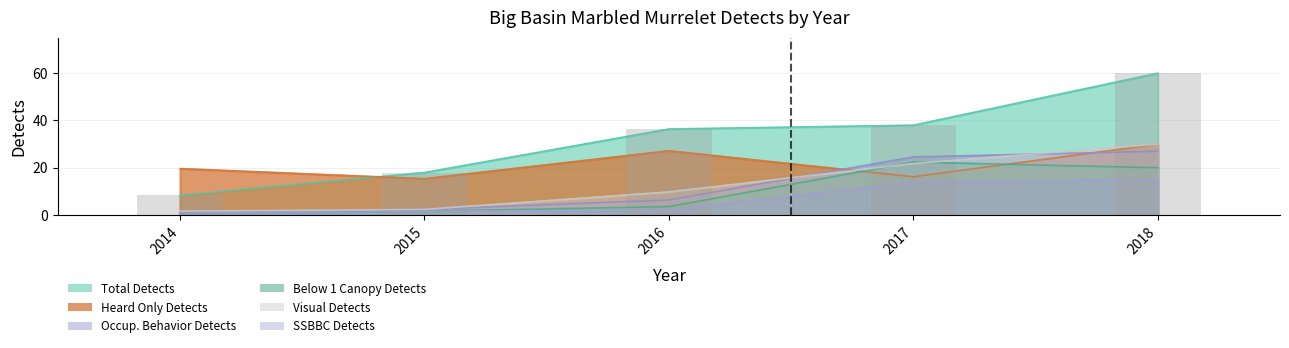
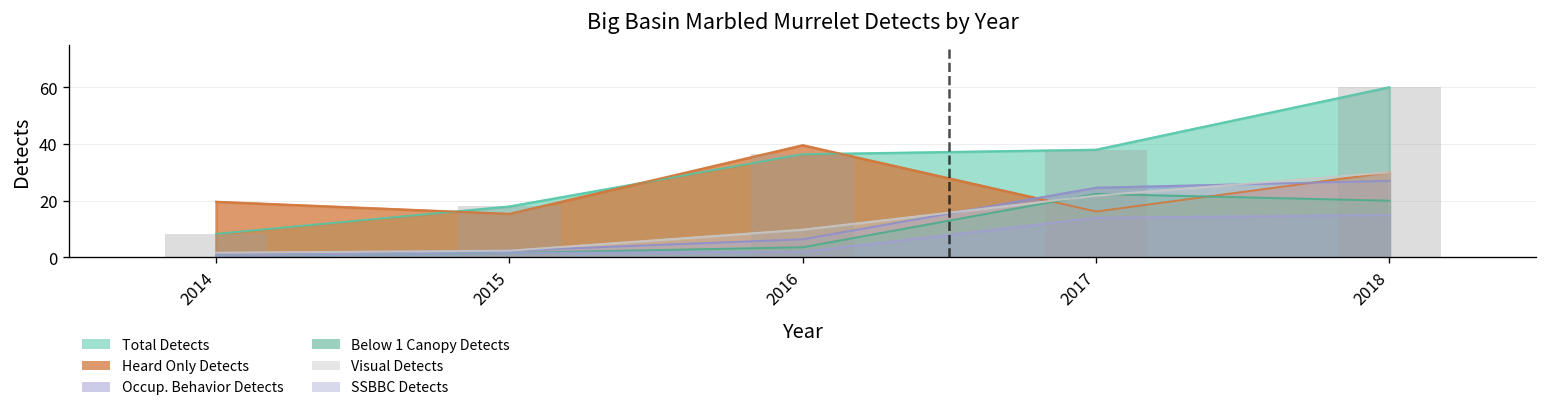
Heard Only Detects, 2016: 27 -> 40
